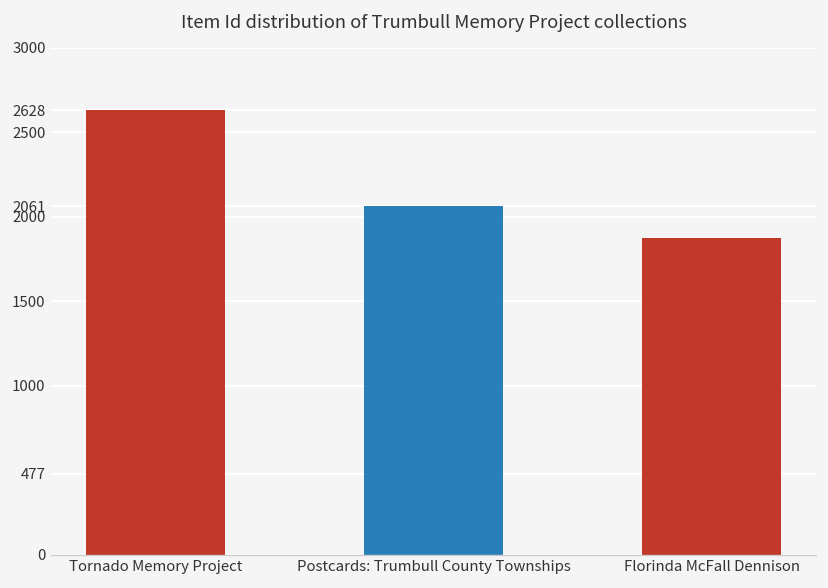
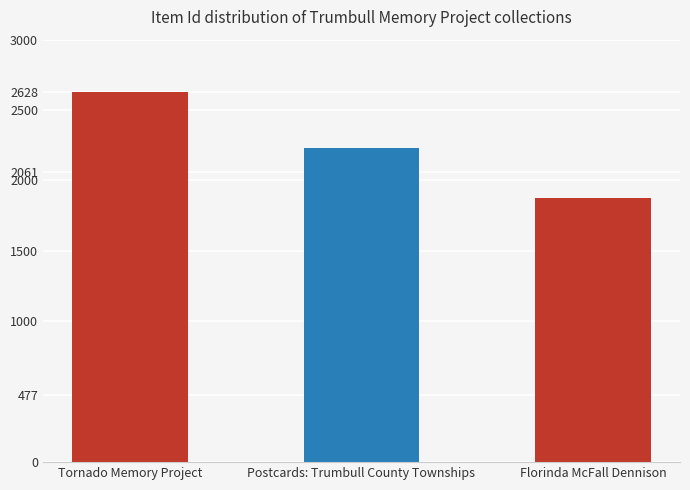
Postcards: Trumbull County Townships: 2060 -> 2230
